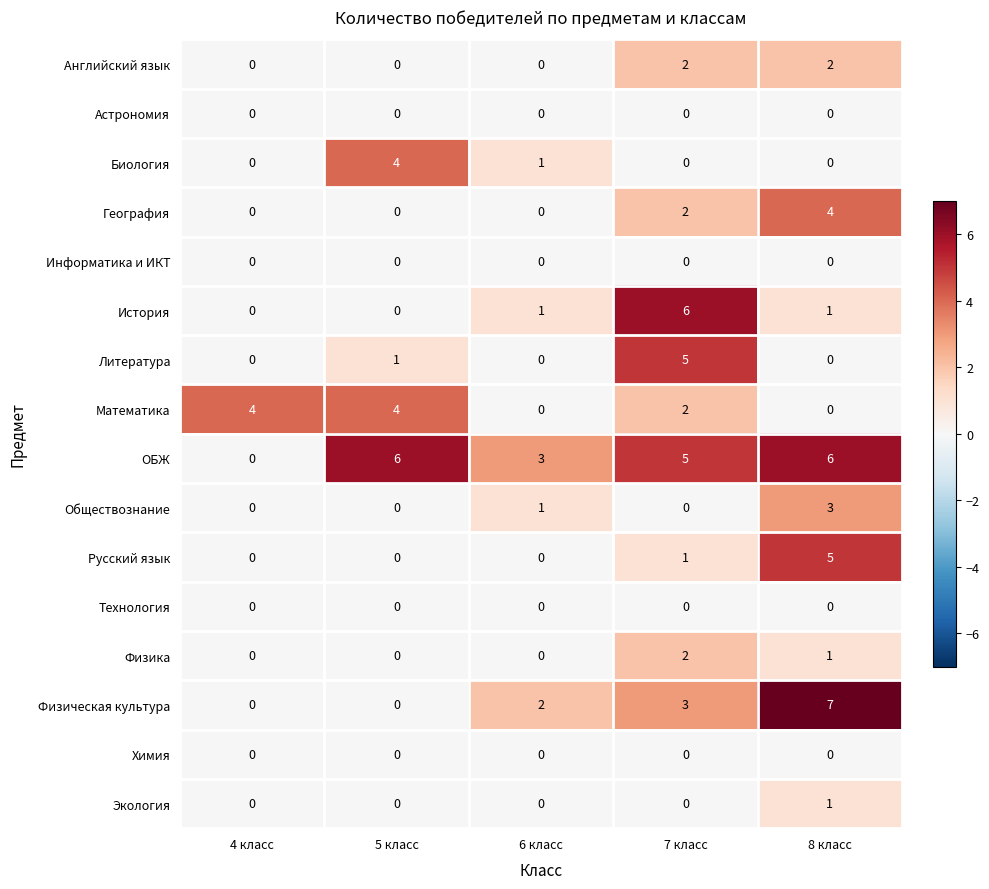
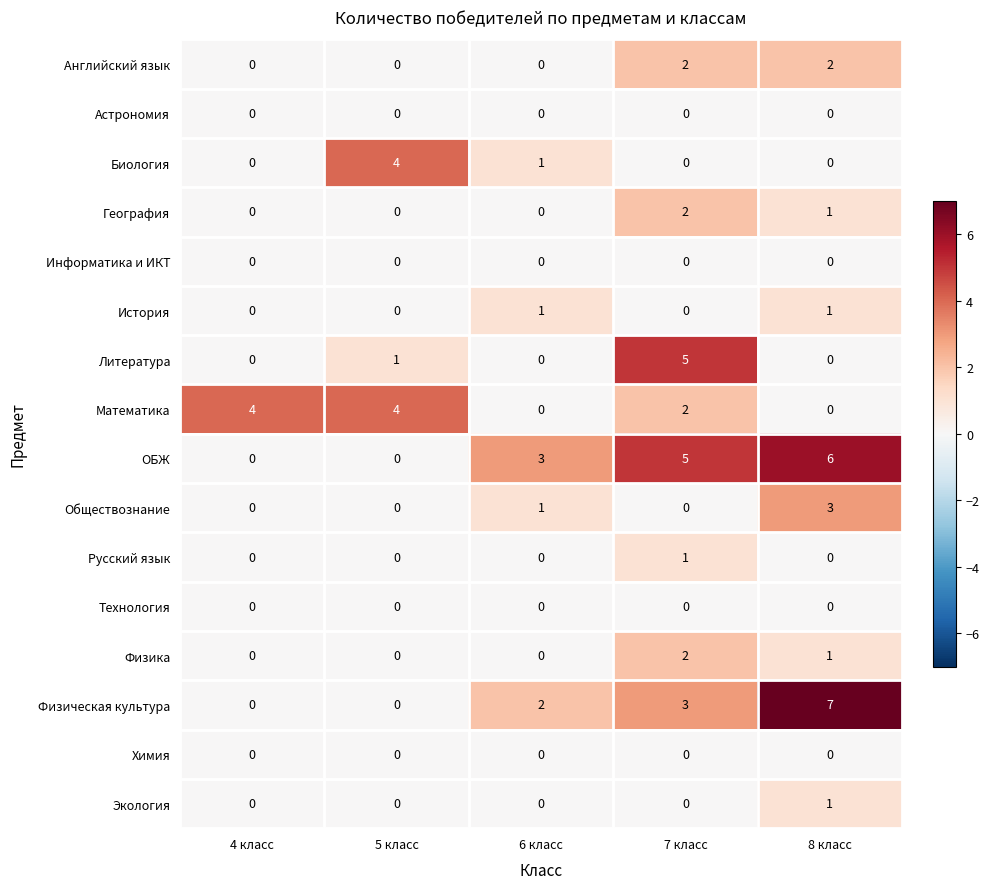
География, 8 класс: 4 -> 1
История, 7 класс: 6 -> 0
ОБЖ, 5 класс: 6 -> 0
Русский язык, 8 класс: 5 -> 0
